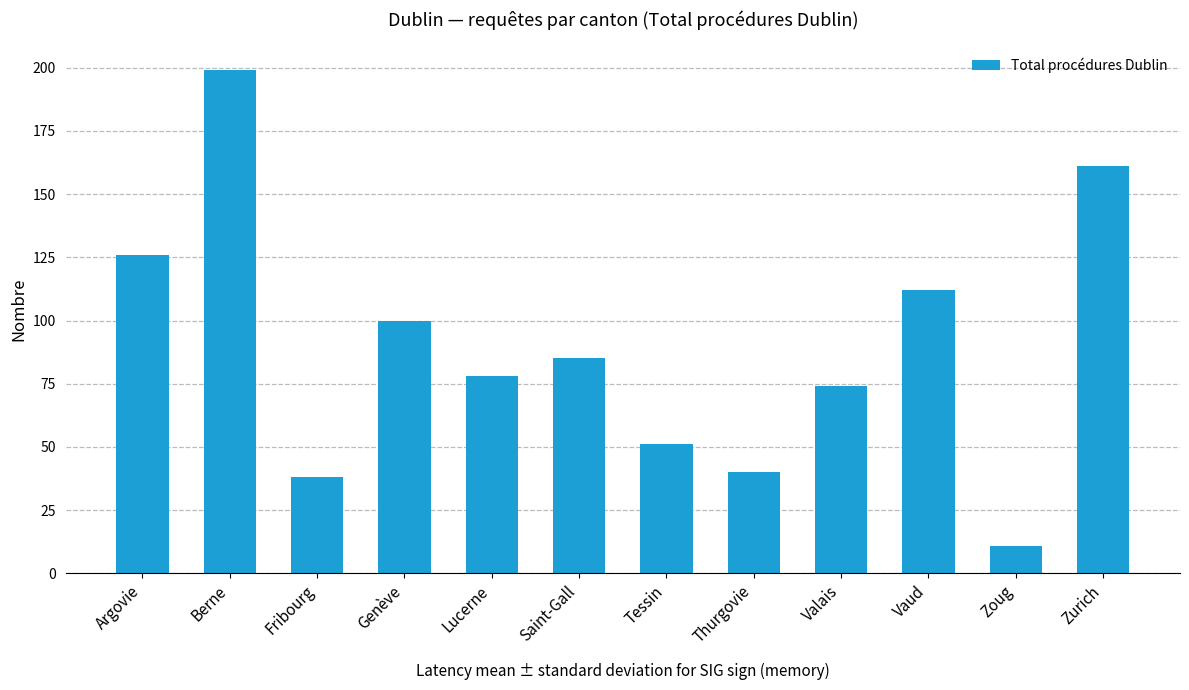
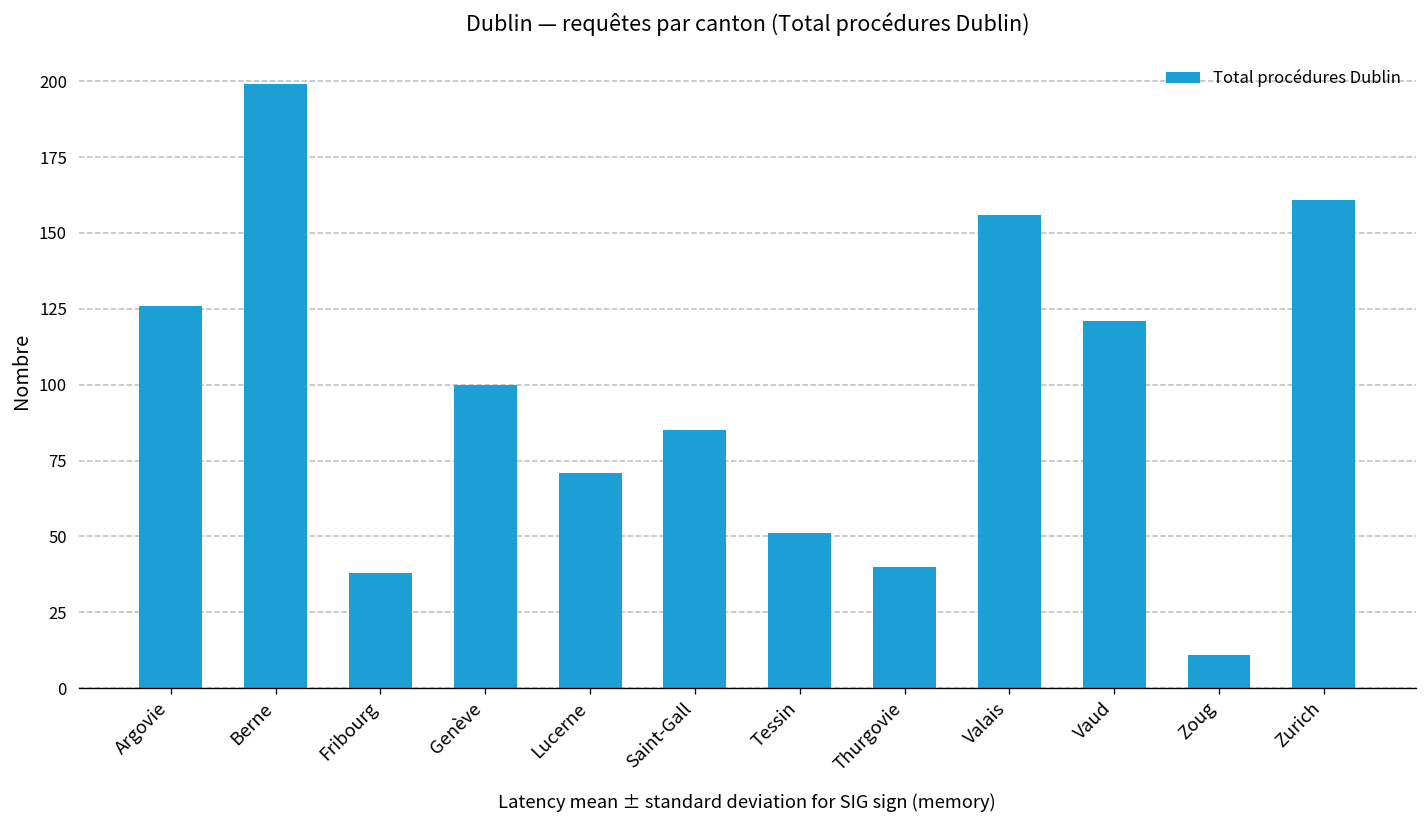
Lucerne: 78 -> 71
Valais: 74 -> 156
Vaud: 112 -> 121
